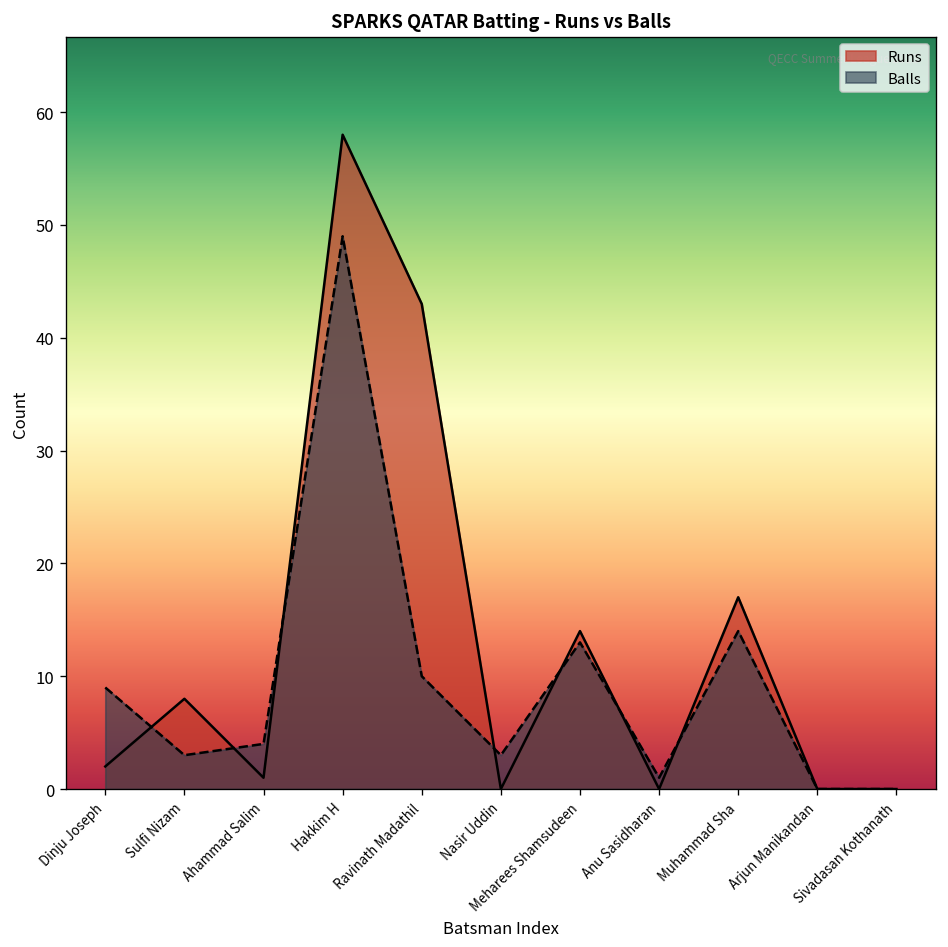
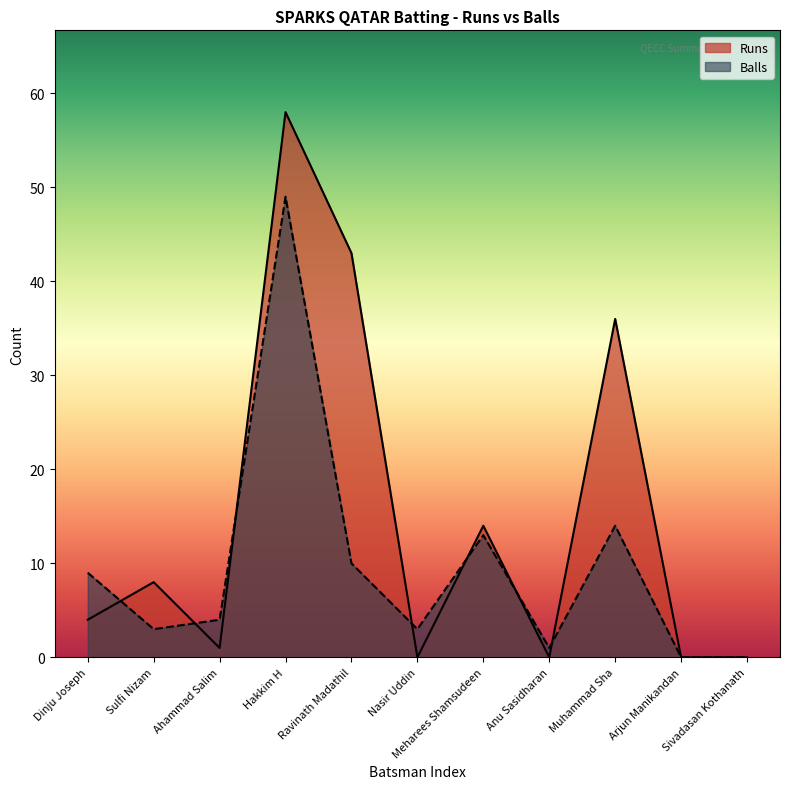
Runs, Dinju Joseph: 2 -> 4
Runs, Muhammad Sha: 17 -> 36
